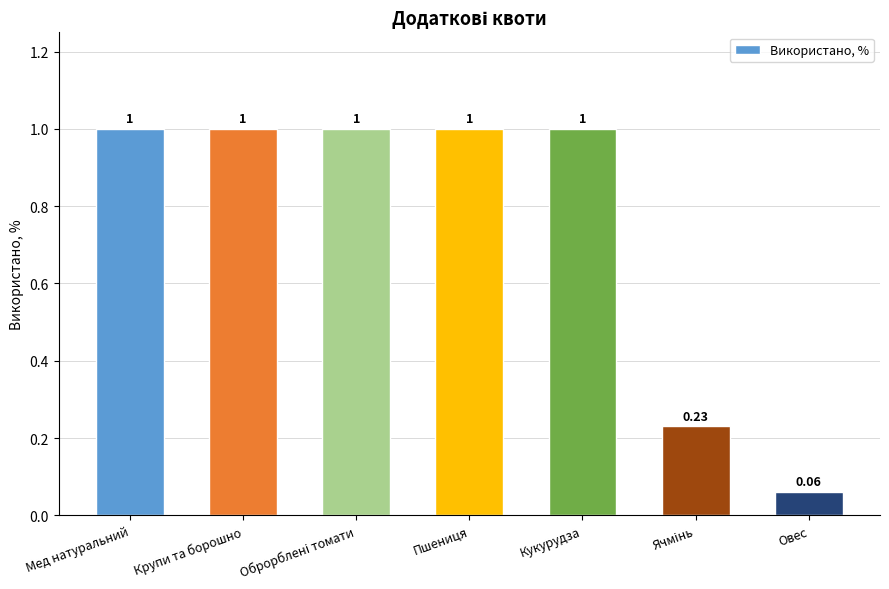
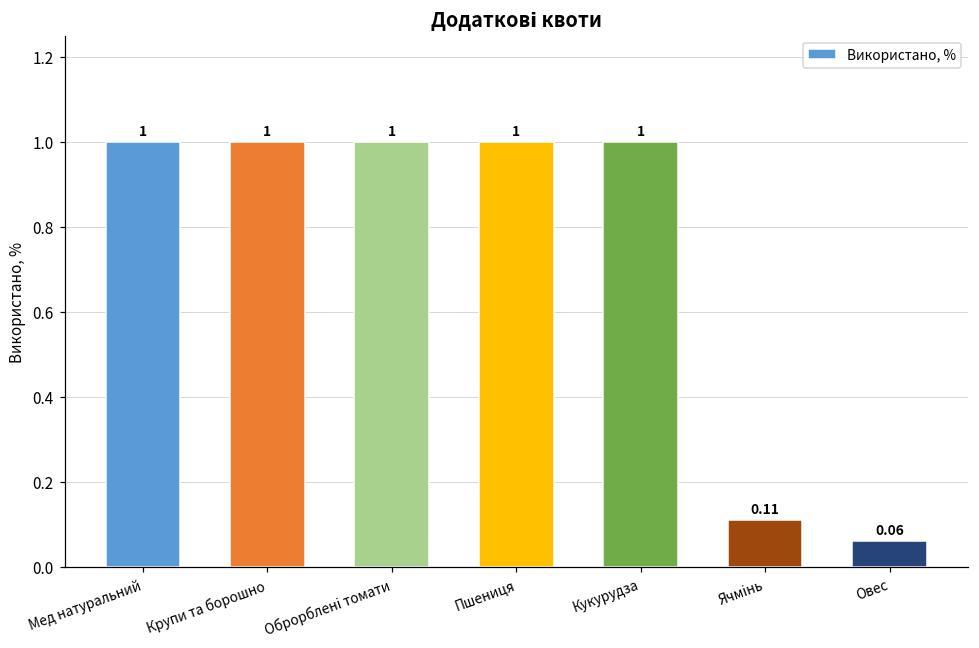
Ячмінь: 0.23 -> 0.11
